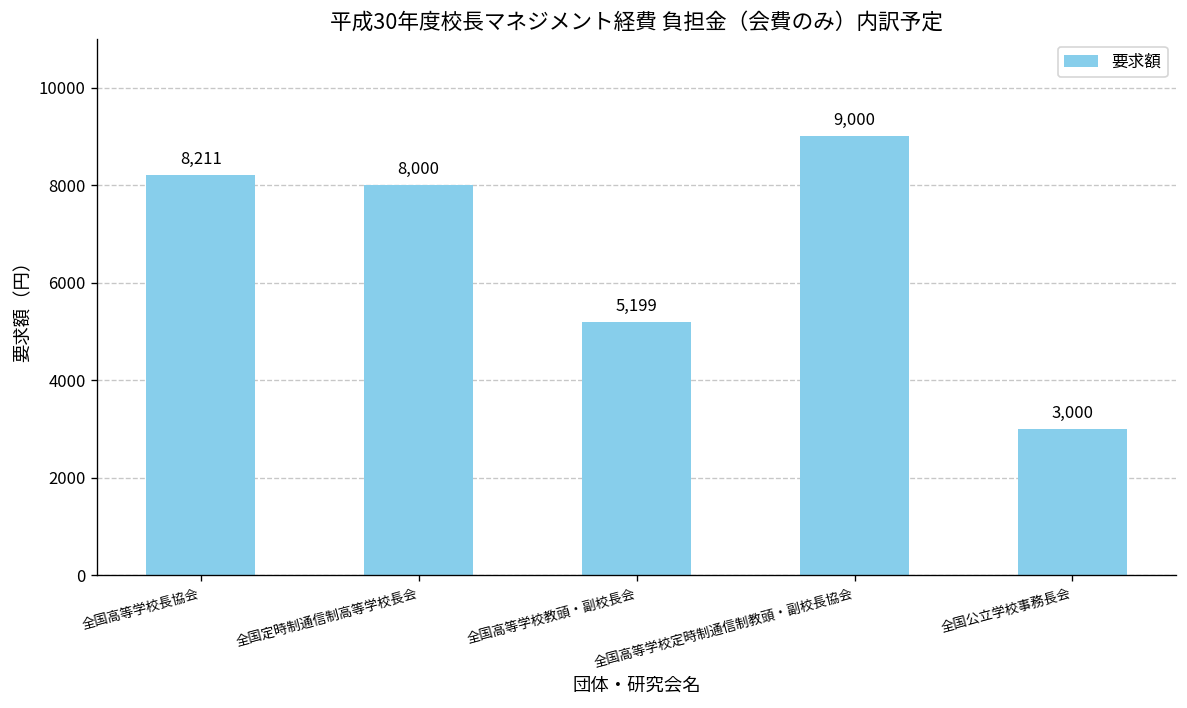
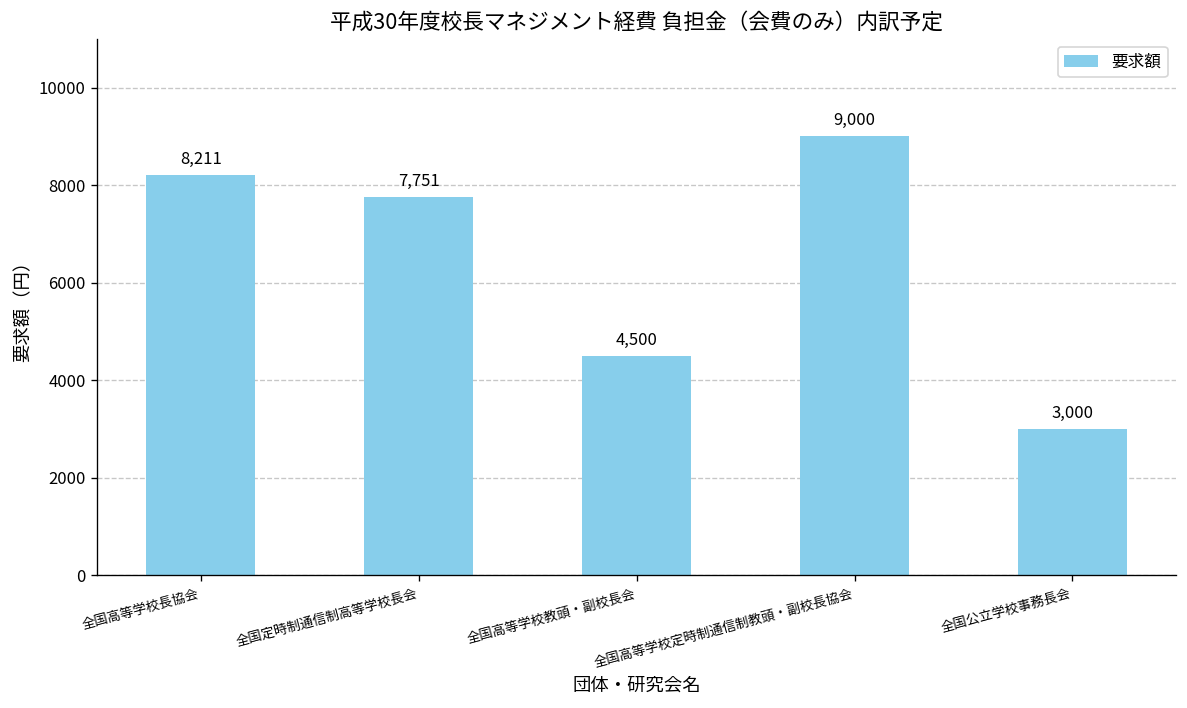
全国定時制通信制高等学校長会: 8,000 -> 7,751
全国高等学校教頭・副校長会: 5,199 -> 4,500
